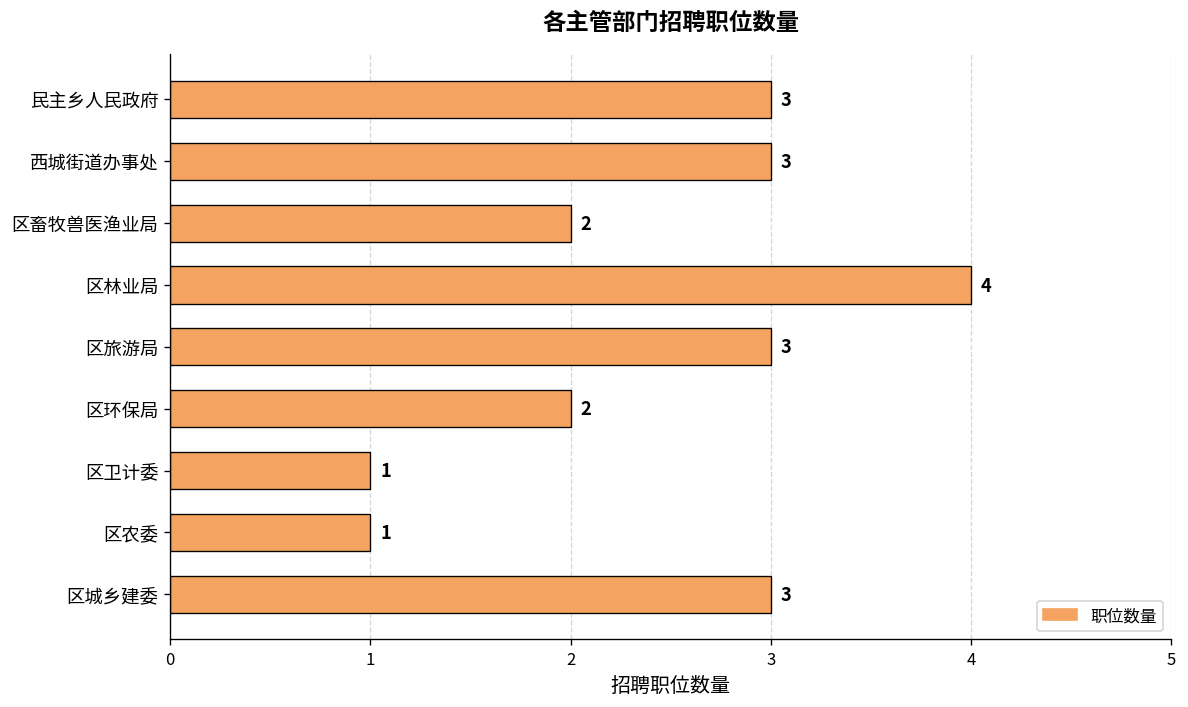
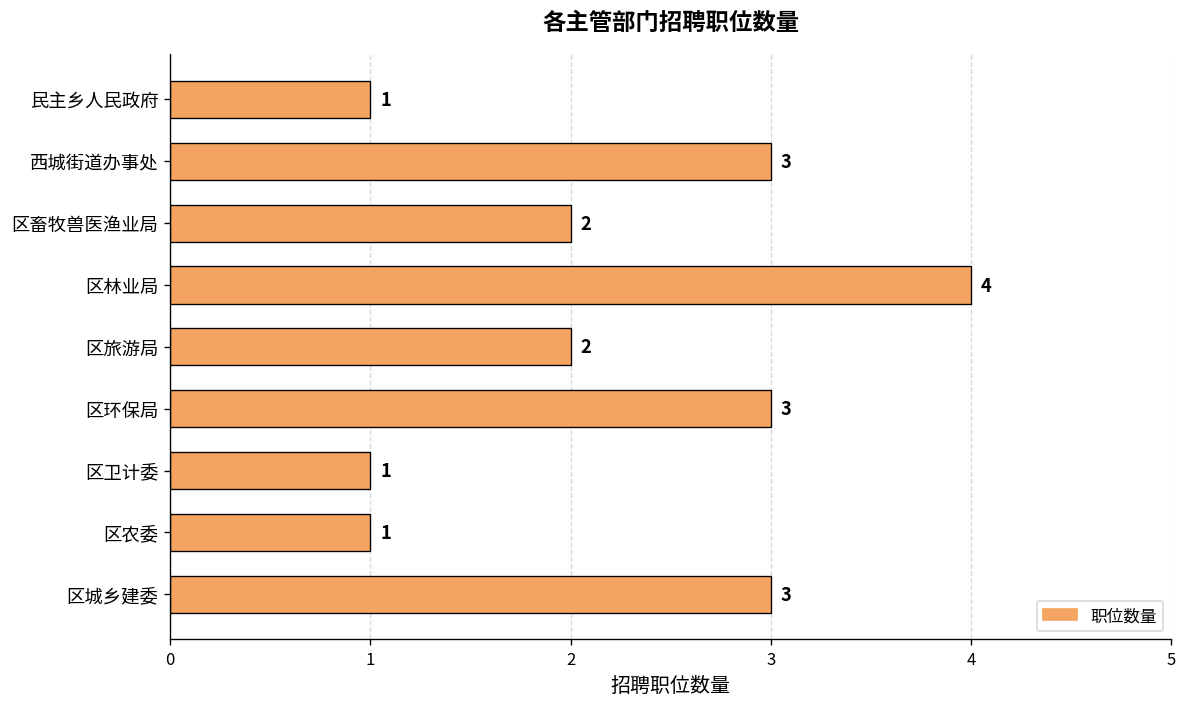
民主乡人民政府: 3 -> 1
区旅游局: 3 -> 2
区环保局: 2 -> 3
